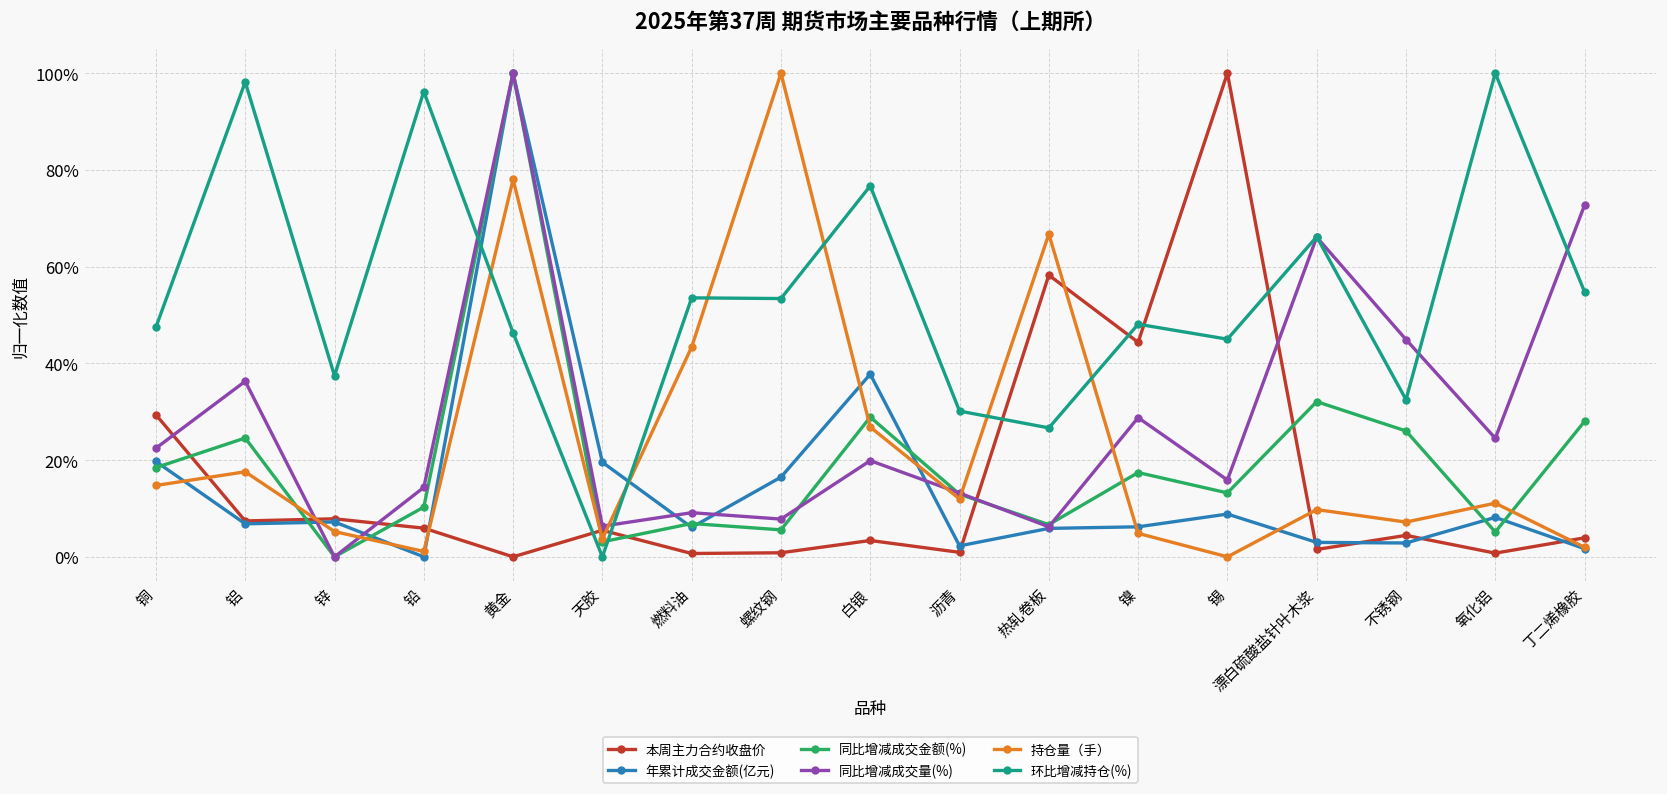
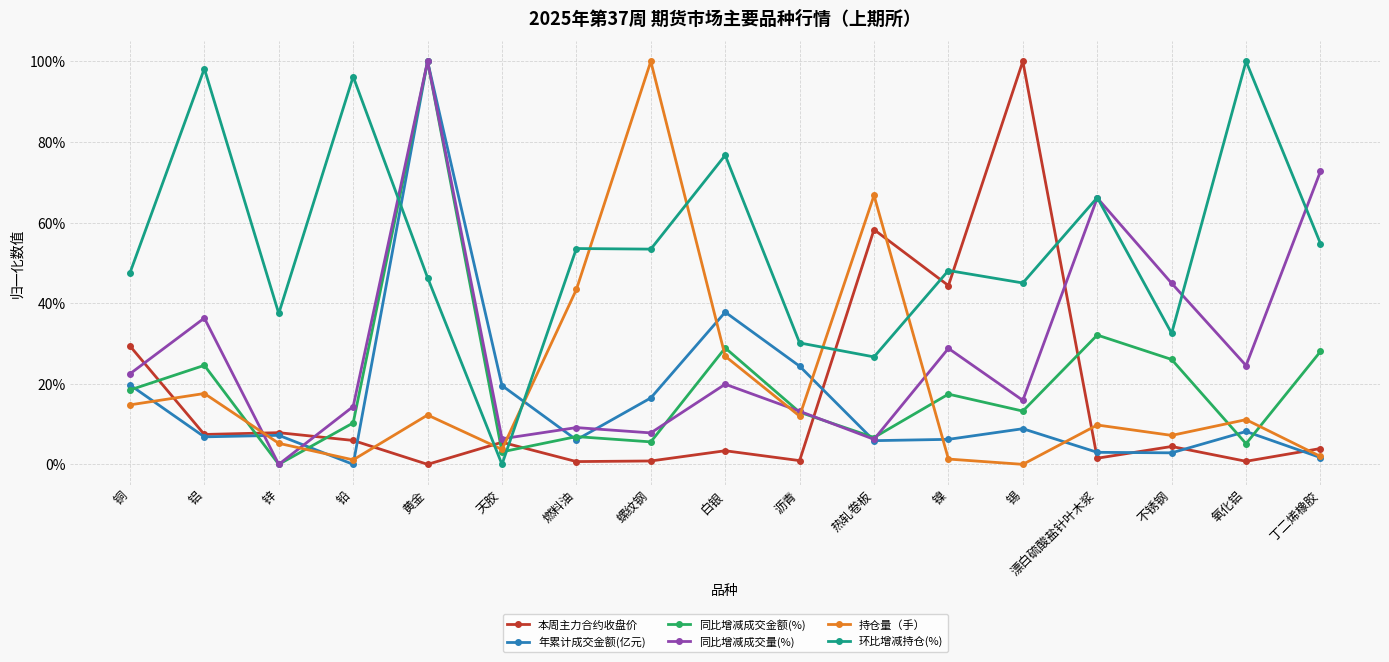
持仓量（手）, 黄金: 78% -> 12%
年累计成交金额(亿元), 沥青: 2% -> 24%
持仓量（手）, 镍: 5% -> 1%
